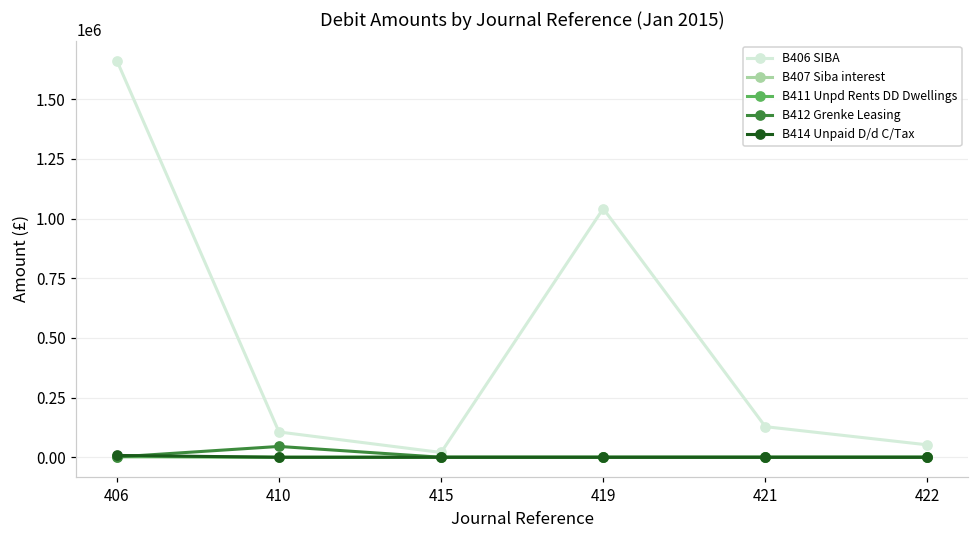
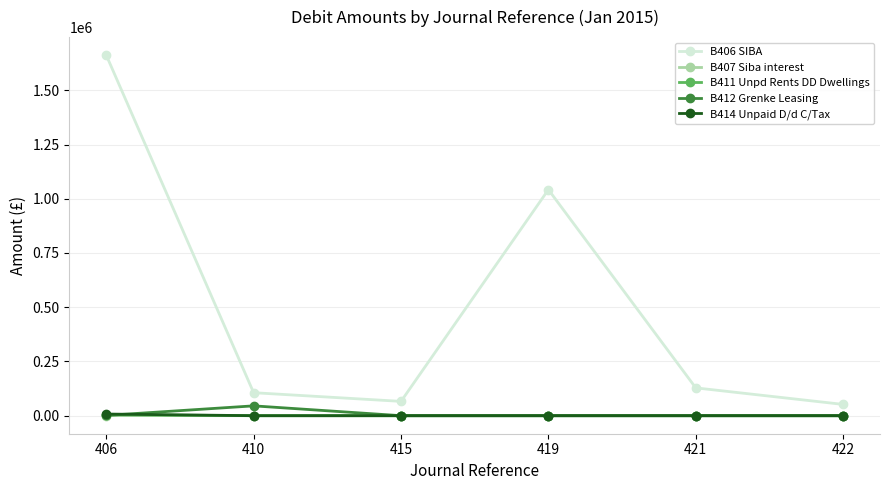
B406 SIBA, 415: 20000 -> 70000
